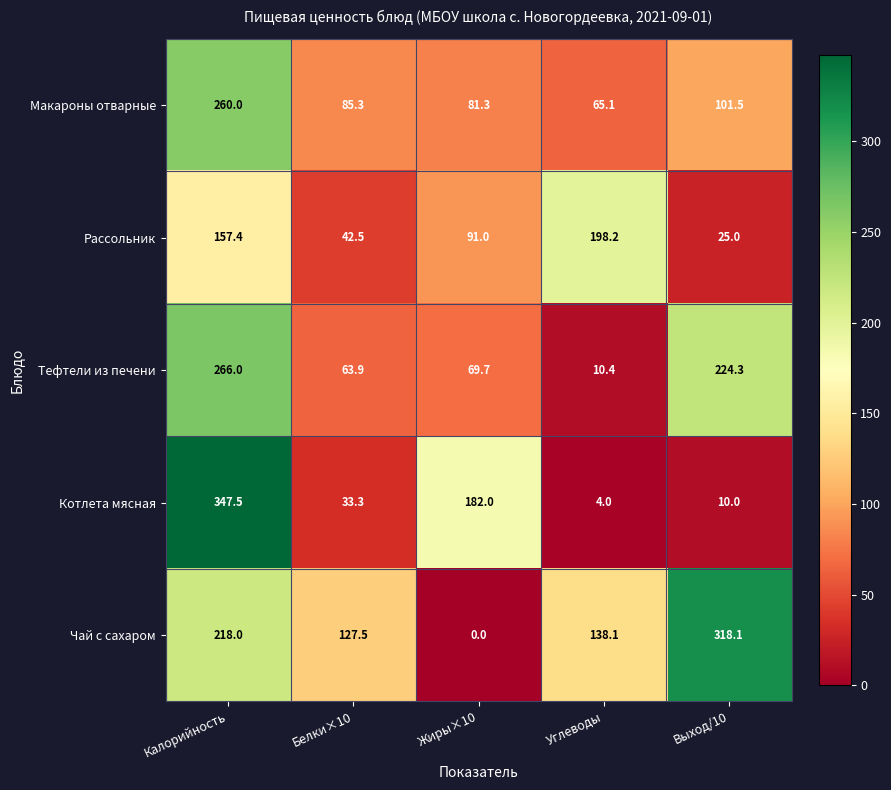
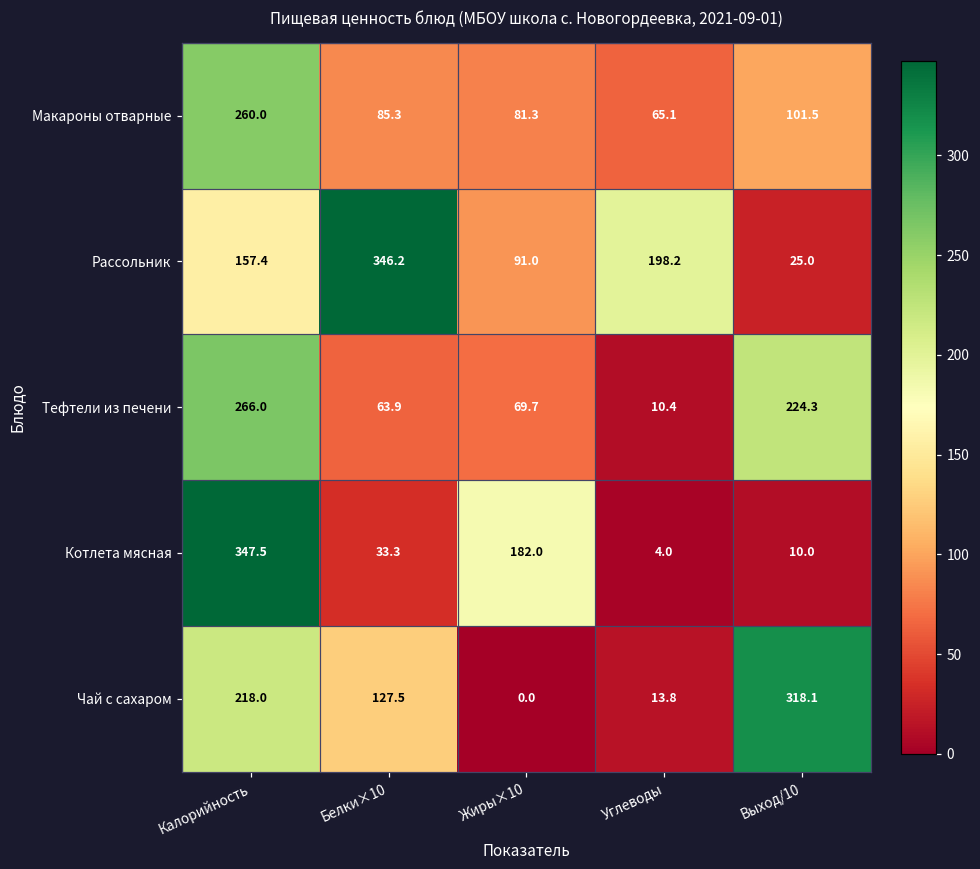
Рассольник, Белки×10: 42.5 -> 346.2
Чай с сахаром, Углеводы: 138.1 -> 13.8
